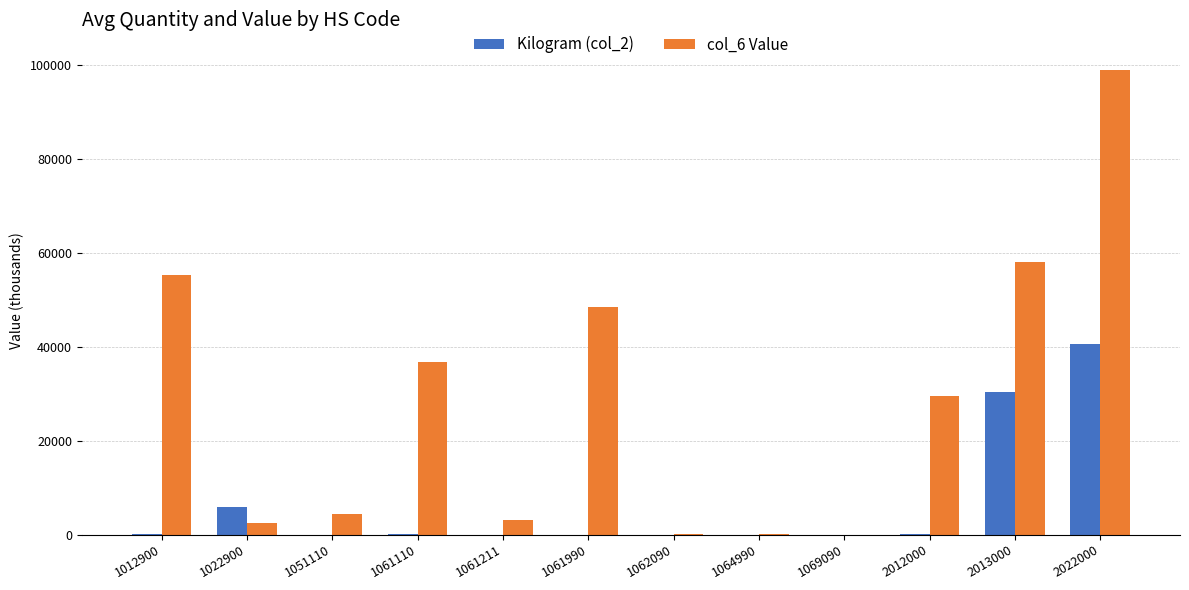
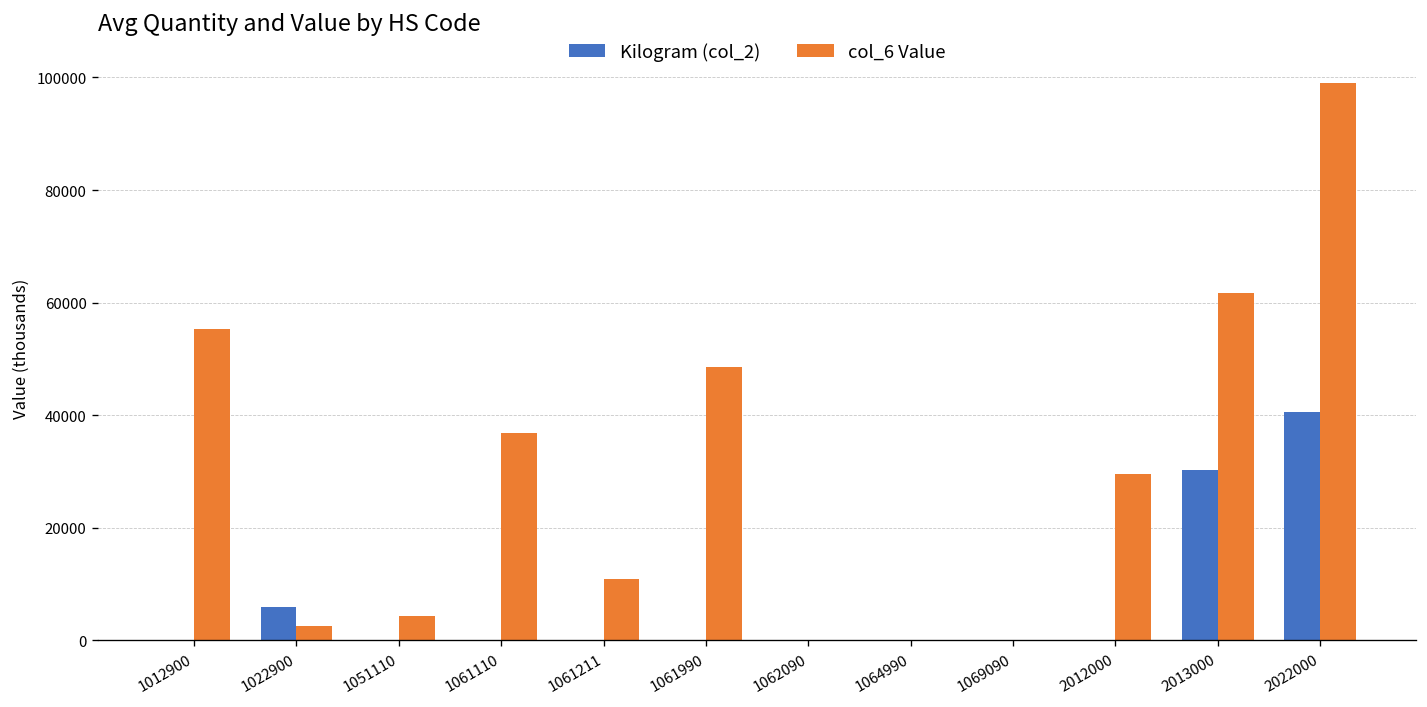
col_6 Value, 1061211: 3000 -> 11000
col_6 Value, 2013000: 58000 -> 62000
